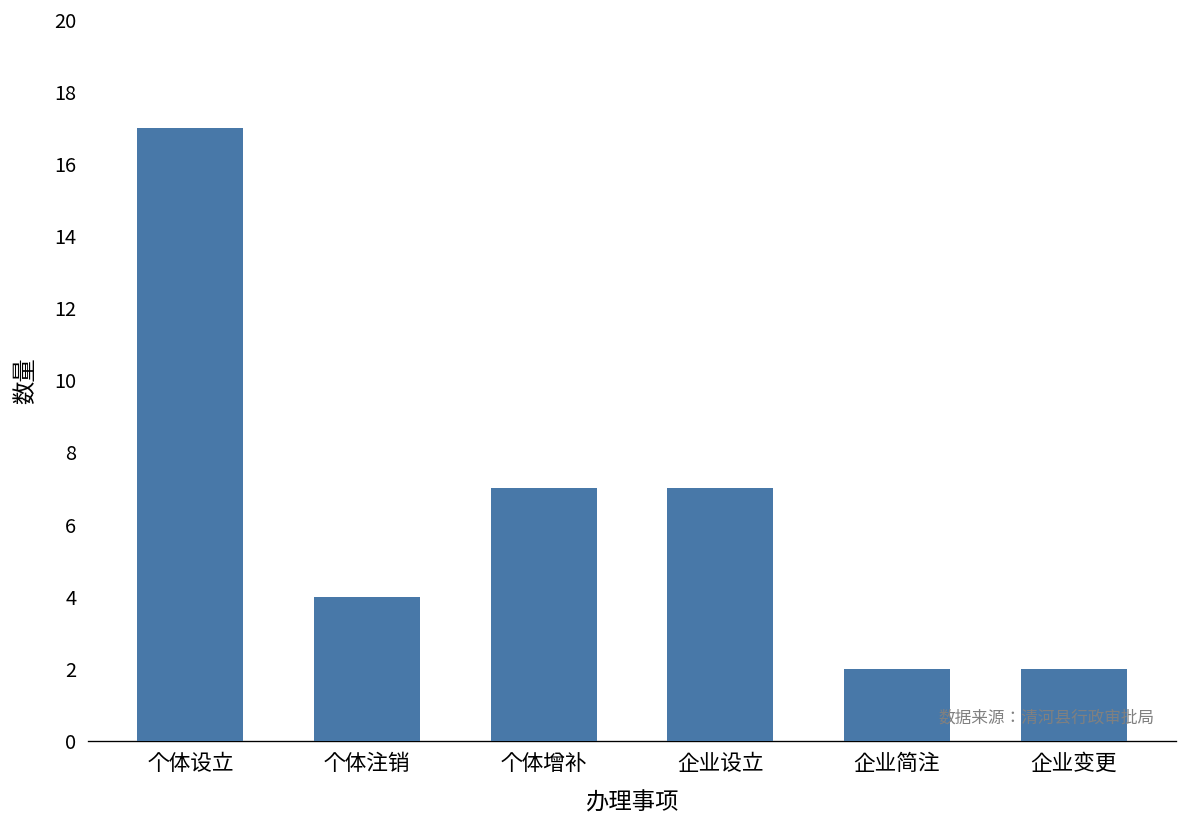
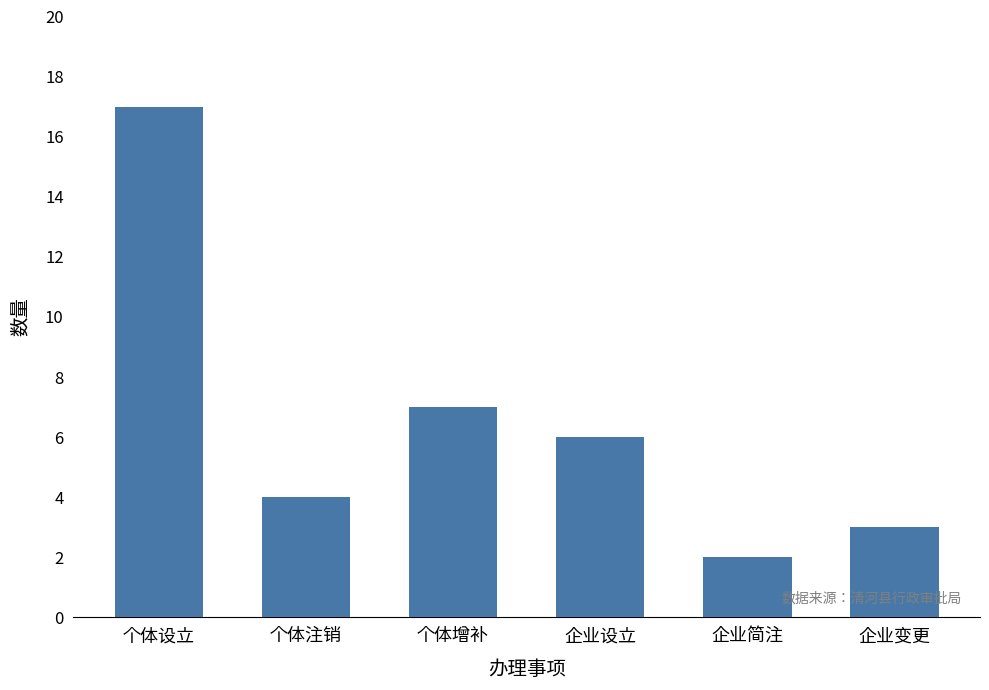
企业设立: 7 -> 6
企业变更: 2 -> 3
